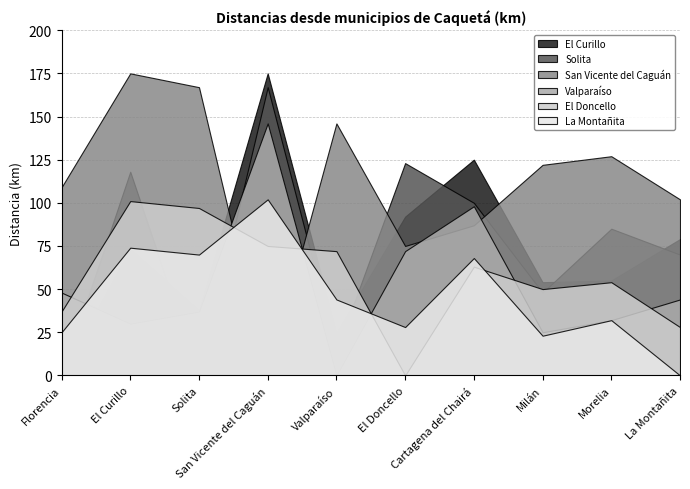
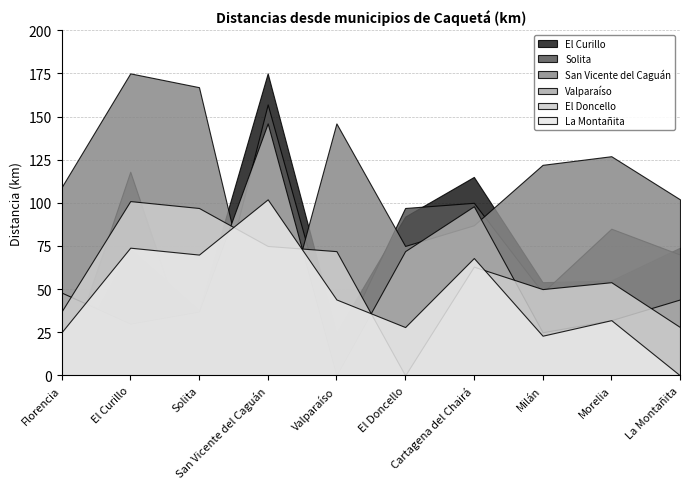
Solita, San Vicente del Caguán: 167 -> 157
Solita, El Doncello: 123 -> 97
El Curillo, Cartagena del Chairá: 125 -> 115
El Curillo, La Montañita: 79 -> 74
